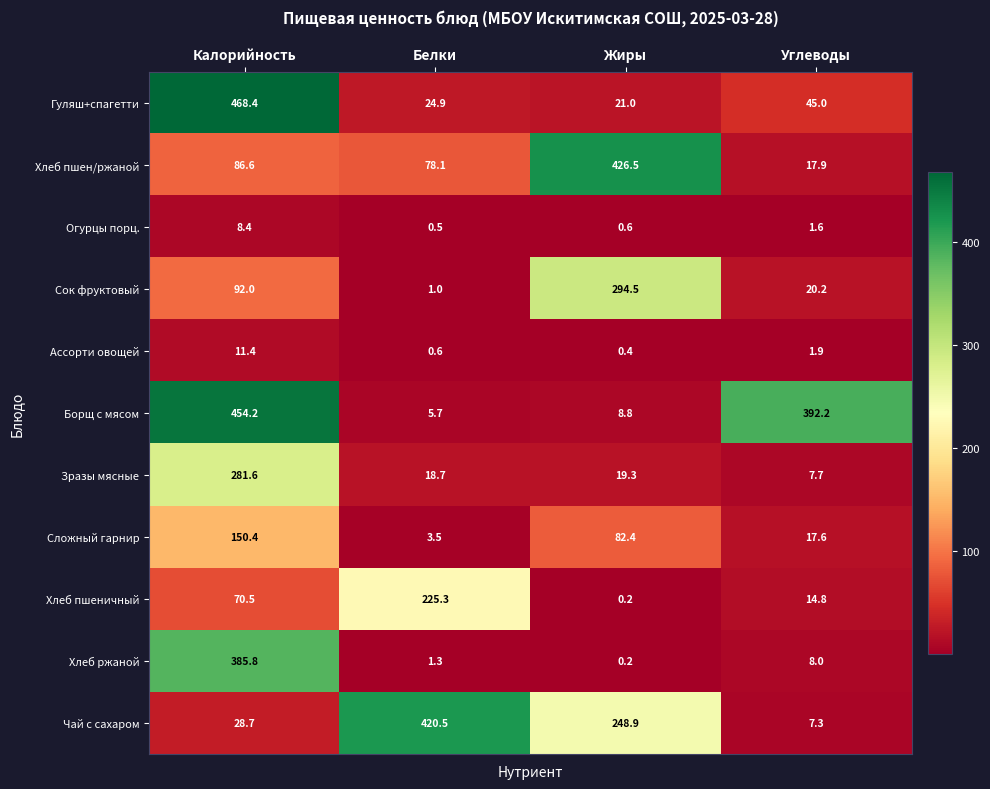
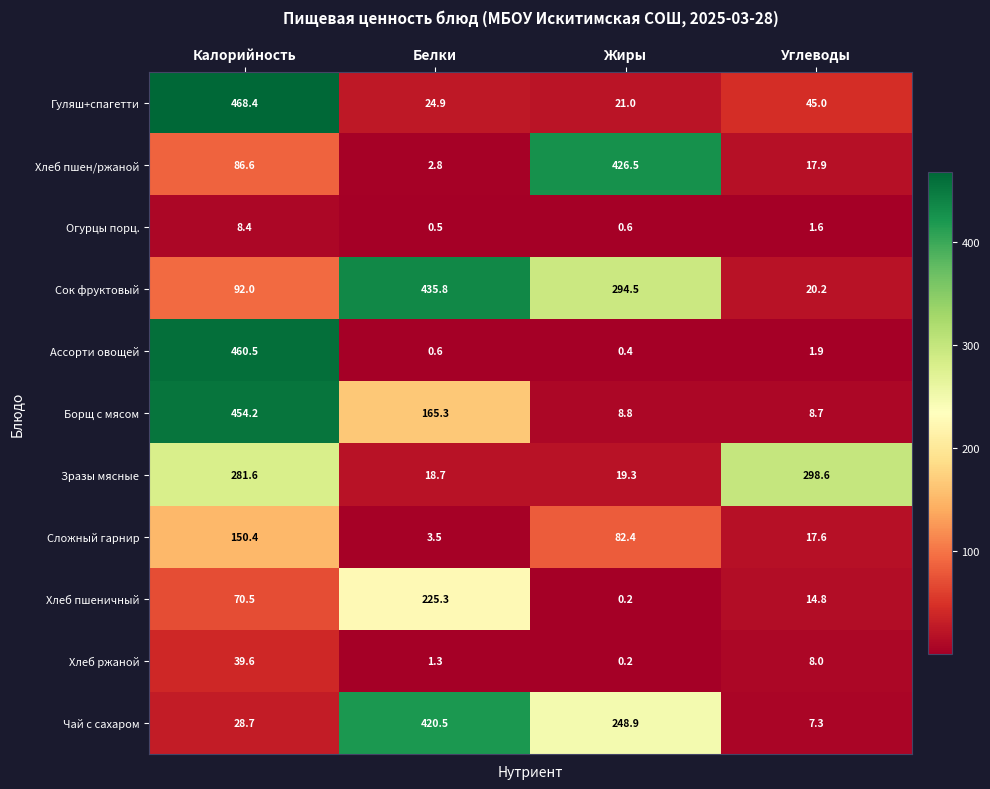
Хлеб пшен/ржаной, Белки: 78.1 -> 2.8
Сок фруктовый, Белки: 1.0 -> 435.8
Ассорти овощей, Калорийность: 11.4 -> 460.5
Борщ с мясом, Белки: 5.7 -> 165.3
Борщ с мясом, Углеводы: 392.2 -> 8.7
Зразы мясные, Углеводы: 7.7 -> 298.6
Хлеб ржаной, Калорийность: 385.8 -> 39.6
